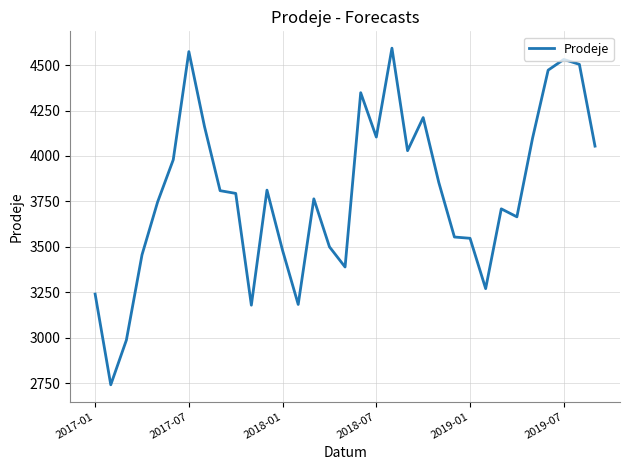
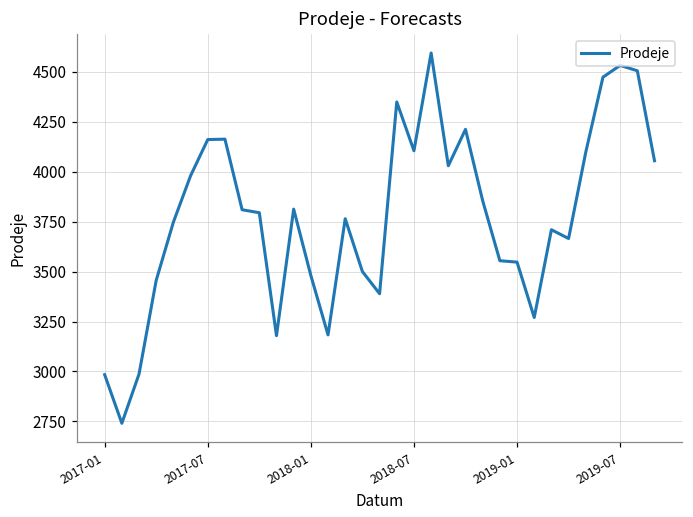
2017-01: 3240 -> 2980
2017-07: 4570 -> 4160
